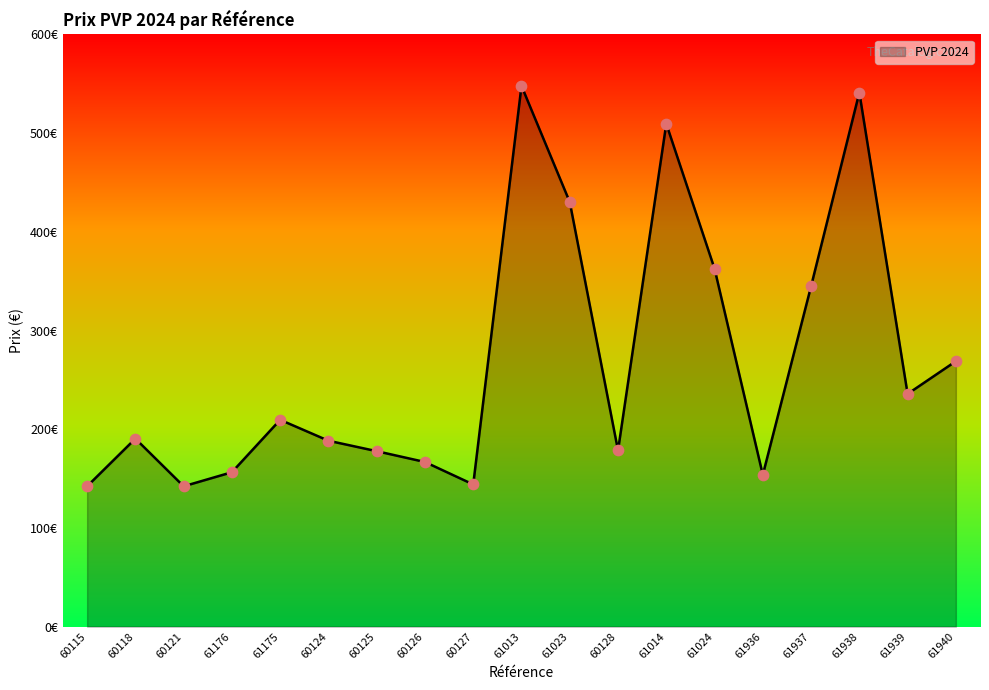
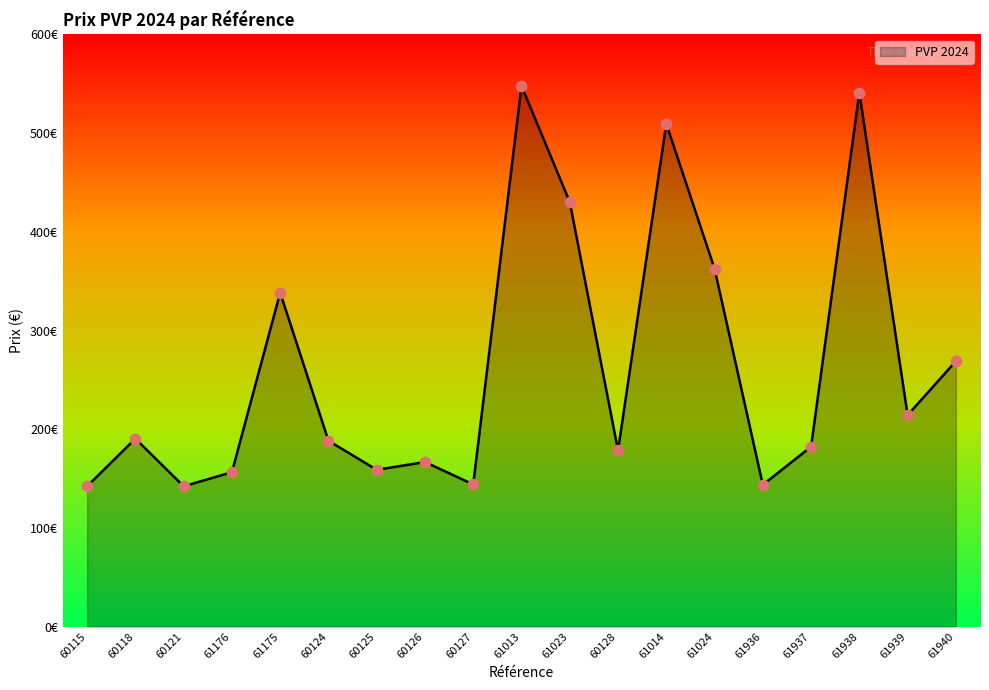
61175: 210€ -> 340€
60125: 180€ -> 160€
61936: 150€ -> 140€
61937: 340€ -> 180€
61939: 240€ -> 210€
